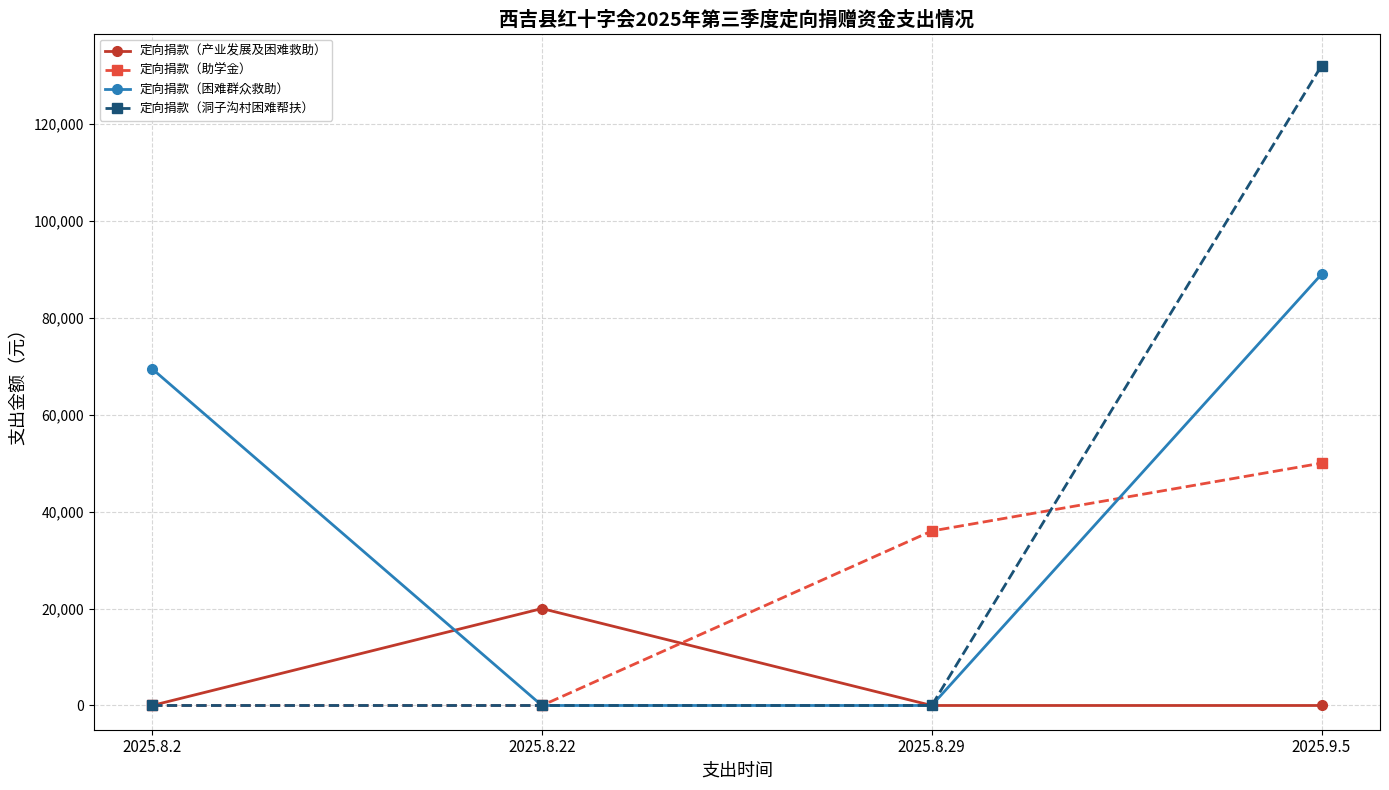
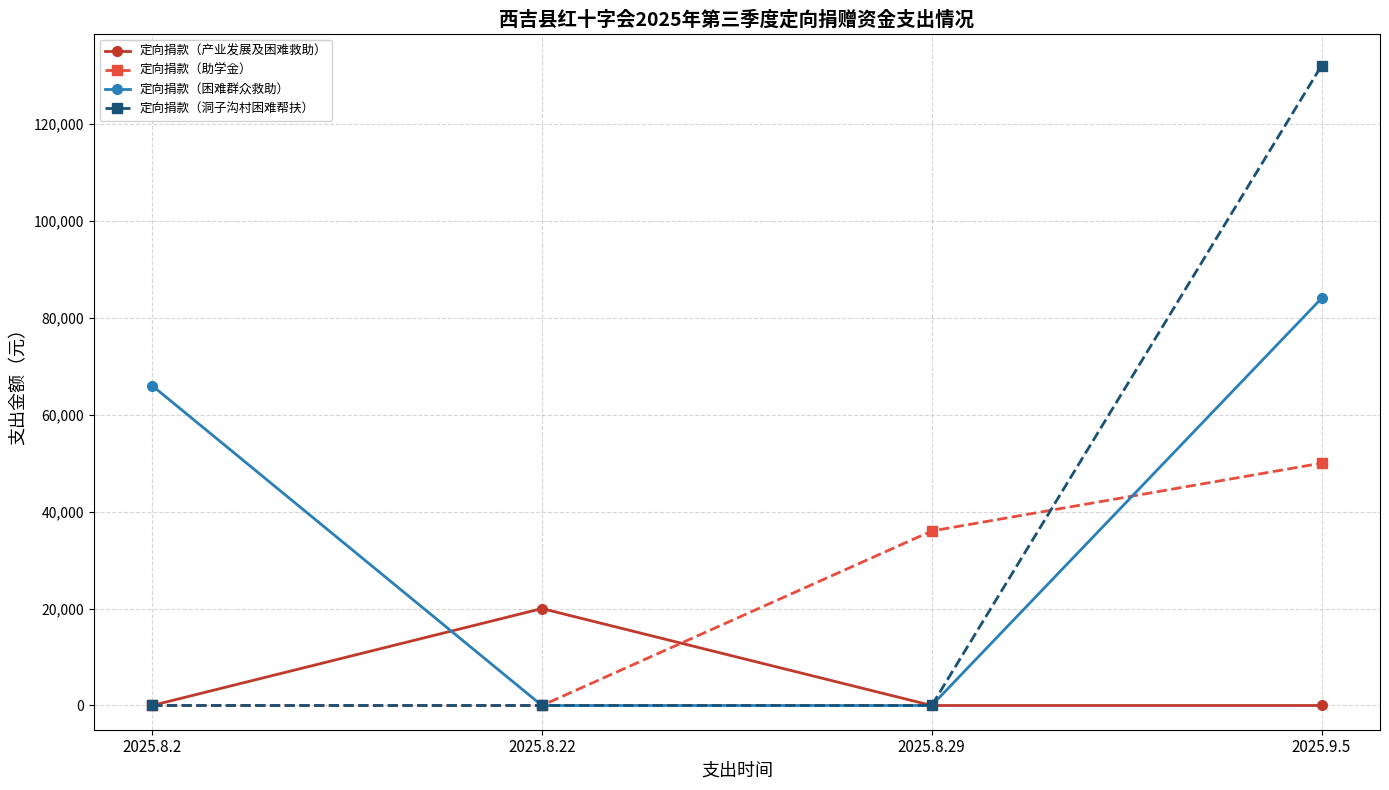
定向捐款（困难群众救助）, 2025.8.2: 69,000 -> 66,000
定向捐款（困难群众救助）, 2025.9.5: 89,000 -> 84,000
